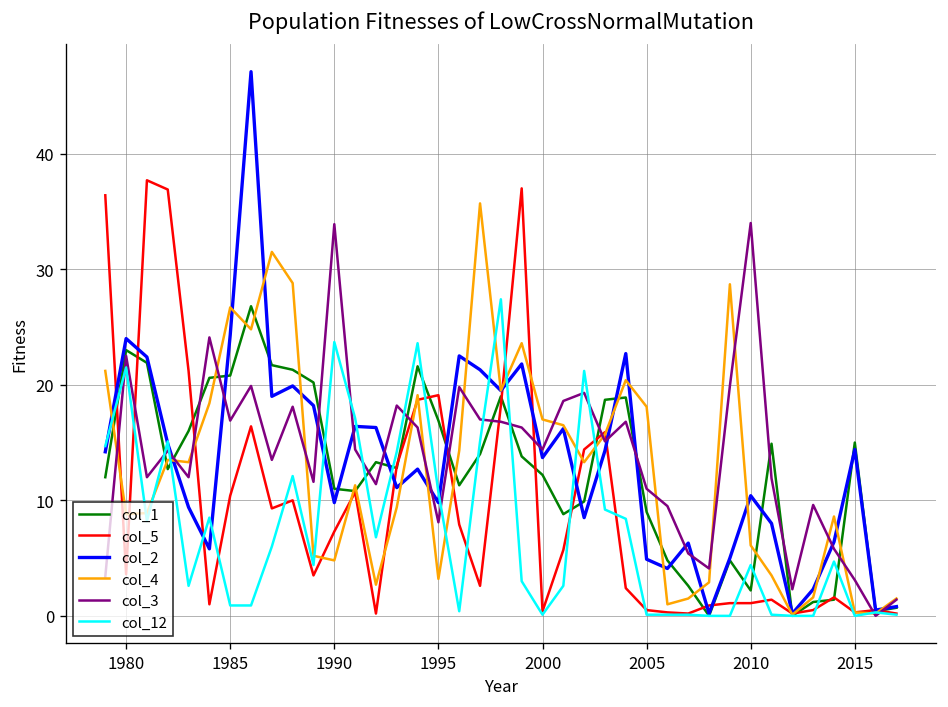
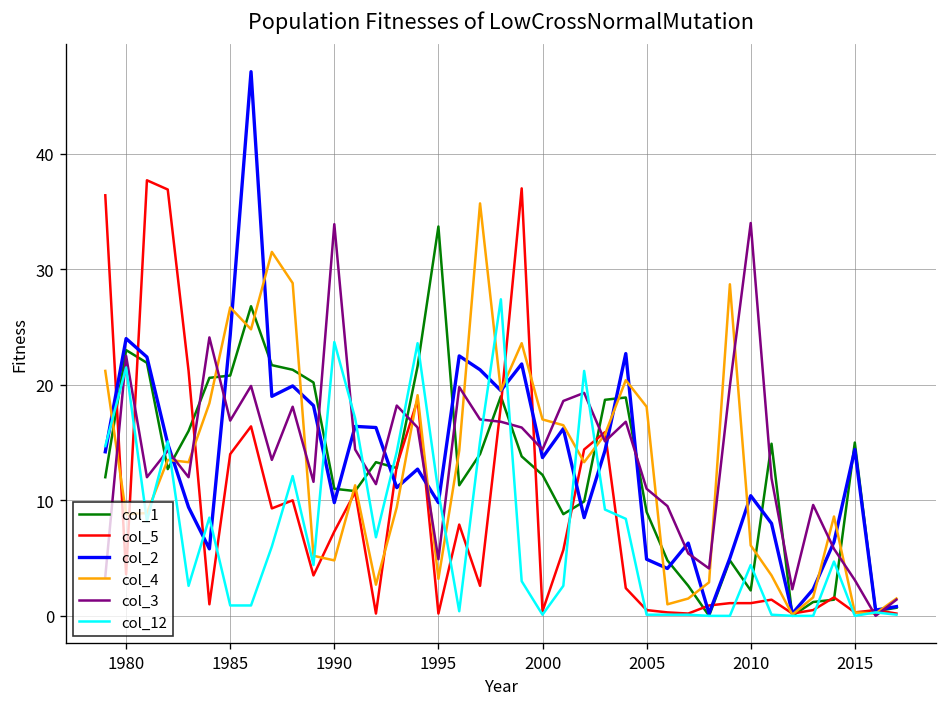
col_5, 1985: 10 -> 14
col_1, 1995: 17 -> 34
col_5, 1995: 19 -> 0
col_3, 1995: 8 -> 5
